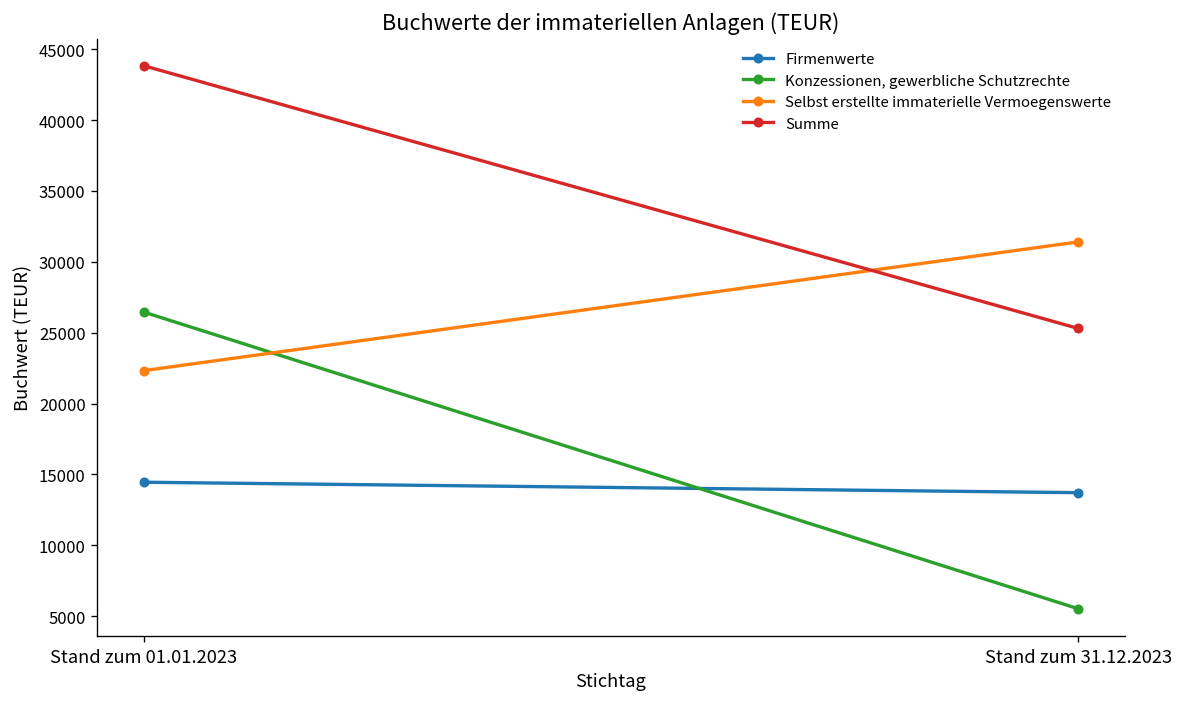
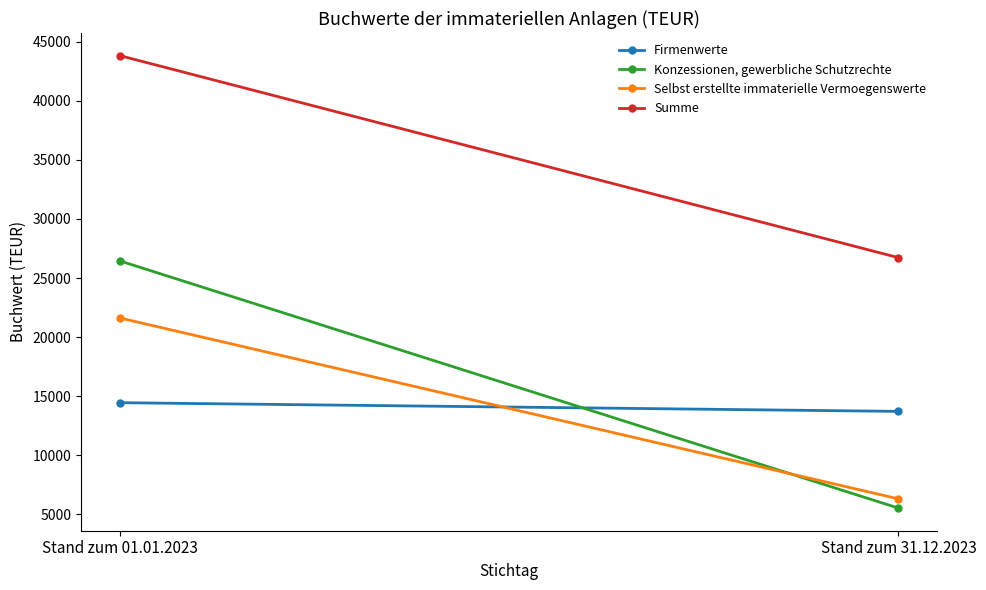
Selbst erstellte immaterielle Vermoegenswerte, Stand zum 01.01.2023: 22300 -> 21600
Selbst erstellte immaterielle Vermoegenswerte, Stand zum 31.12.2023: 31400 -> 6300
Summe, Stand zum 31.12.2023: 25300 -> 26700
